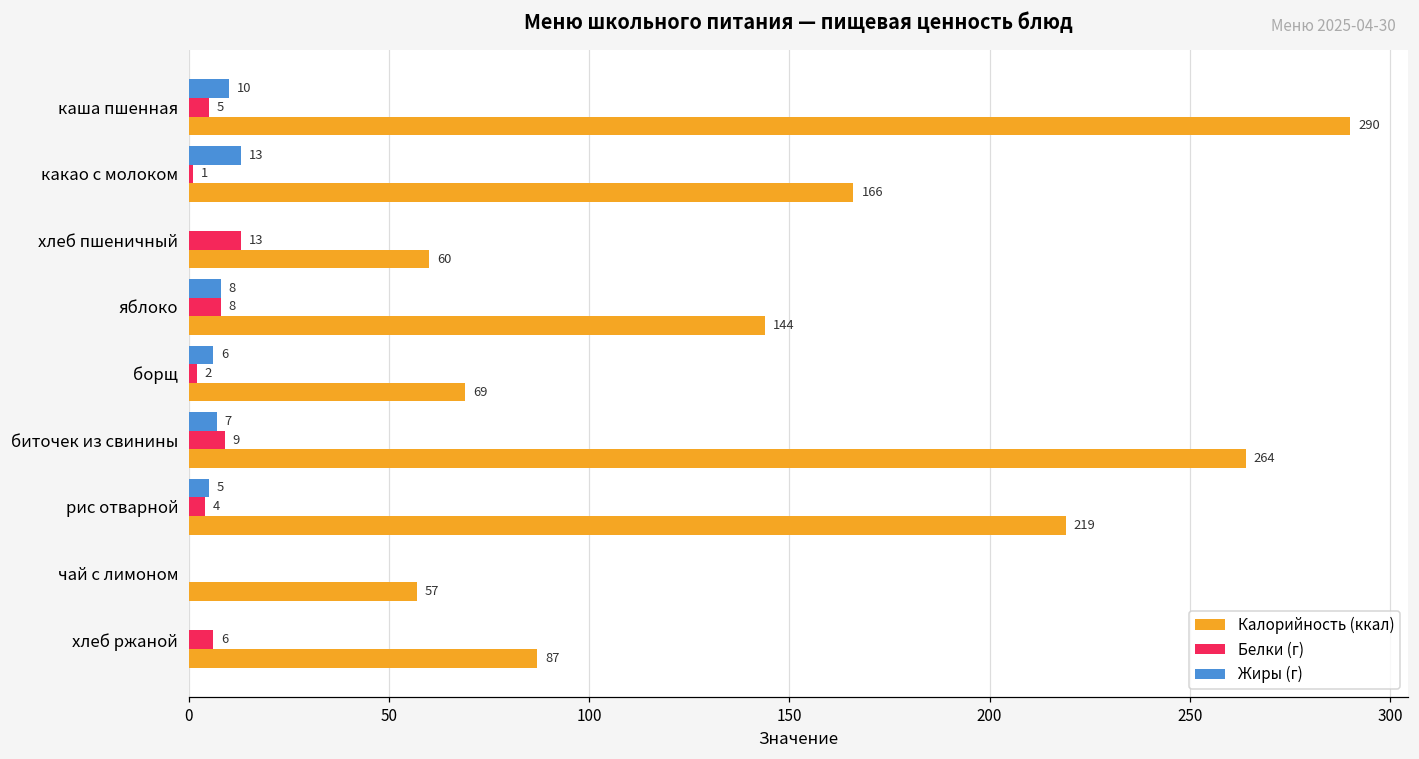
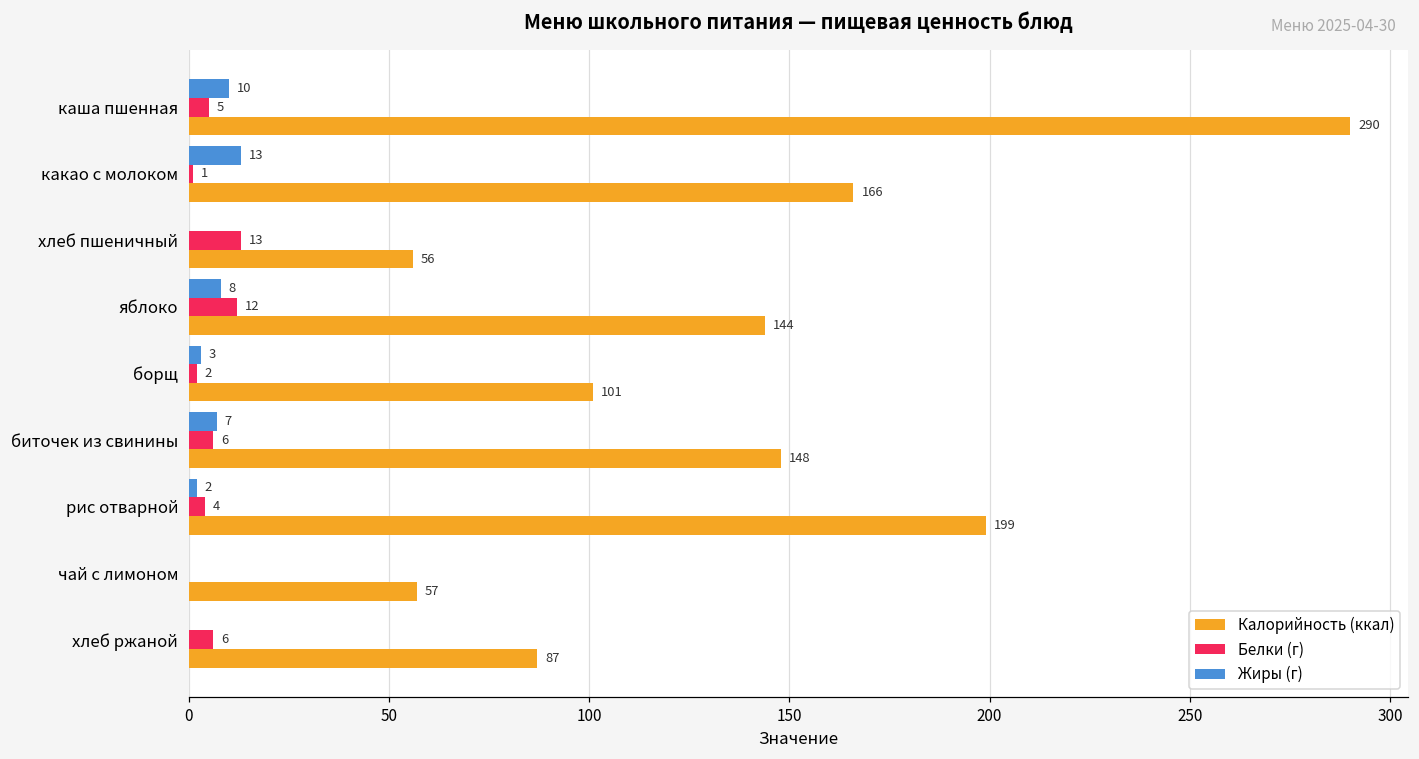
Калорийность (ккал), хлеб пшеничный: 60 -> 56
Белки (г), яблоко: 8 -> 12
Жиры (г), борщ: 6 -> 3
Калорийность (ккал), борщ: 69 -> 101
Белки (г), биточек из свинины: 9 -> 6
Калорийность (ккал), биточек из свинины: 264 -> 148
Жиры (г), рис отварной: 5 -> 2
Калорийность (ккал), рис отварной: 219 -> 199
